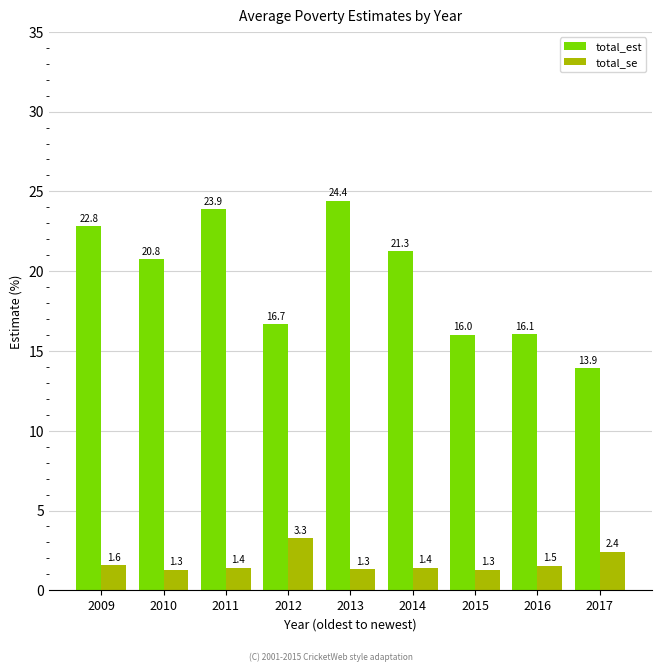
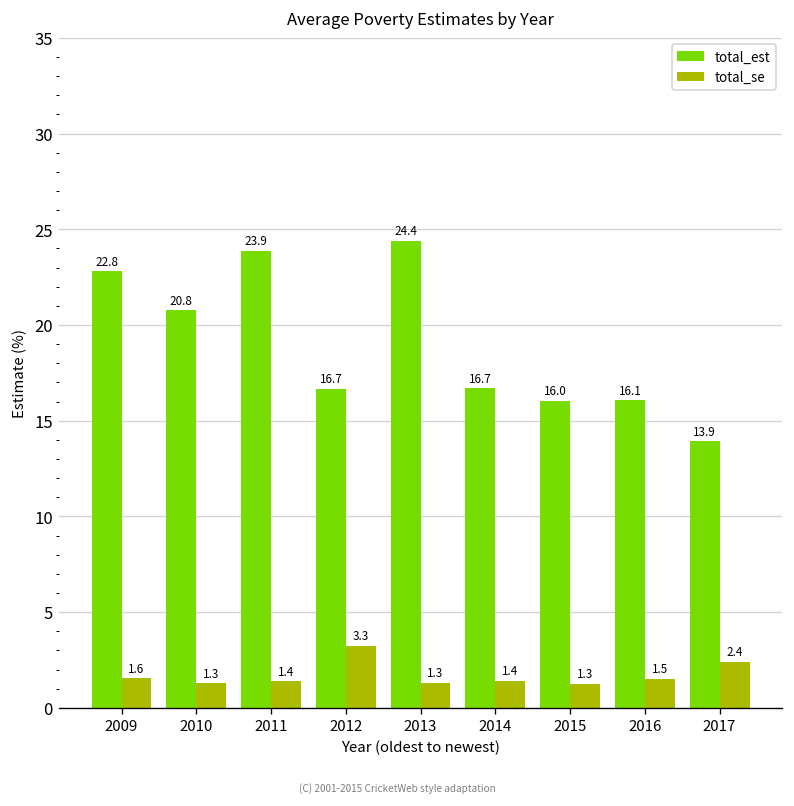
total_est, 2014: 21.3 -> 16.7
